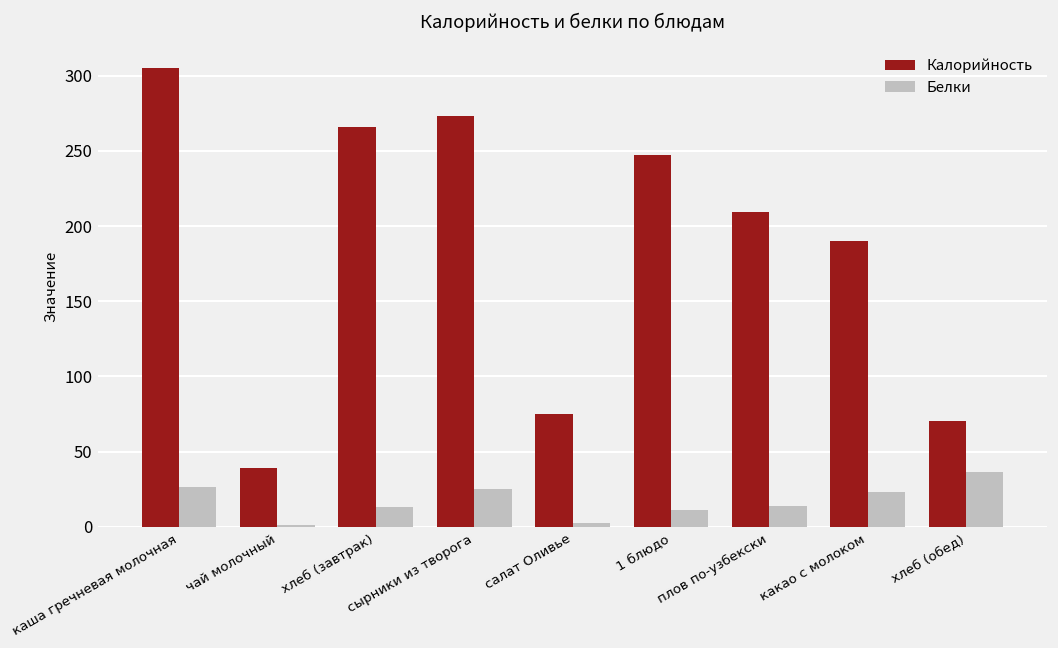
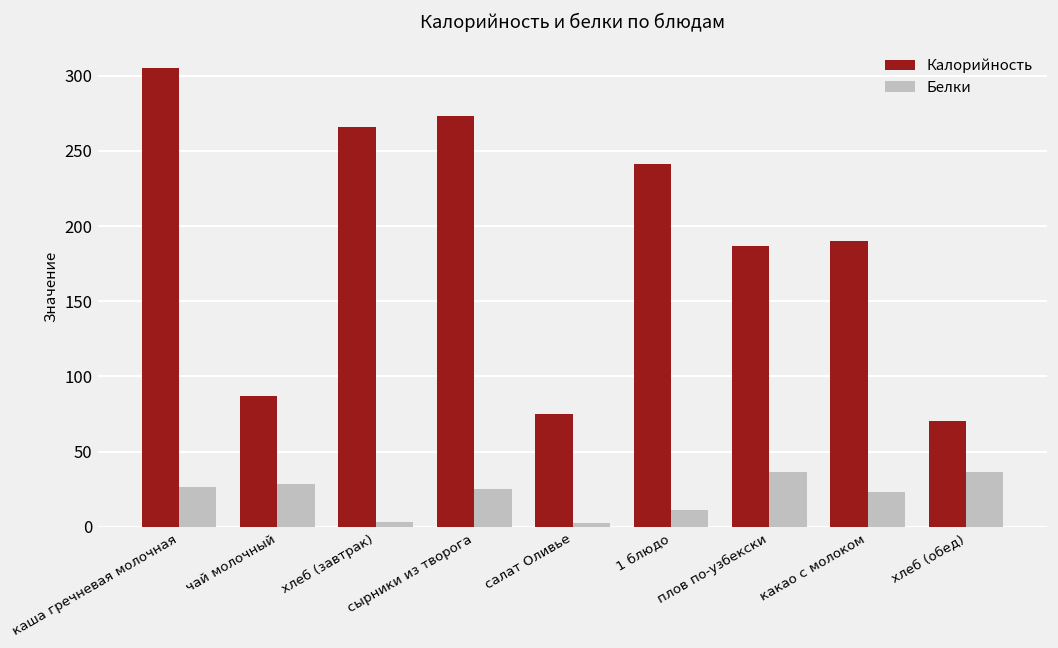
Калорийность, чай молочный: 39 -> 87
Белки, чай молочный: 1 -> 29
Белки, хлеб (завтрак): 13 -> 3
Калорийность, 1 блюдо: 248 -> 241
Калорийность, плов по-узбекски: 209 -> 187
Белки, плов по-узбекски: 14 -> 37
